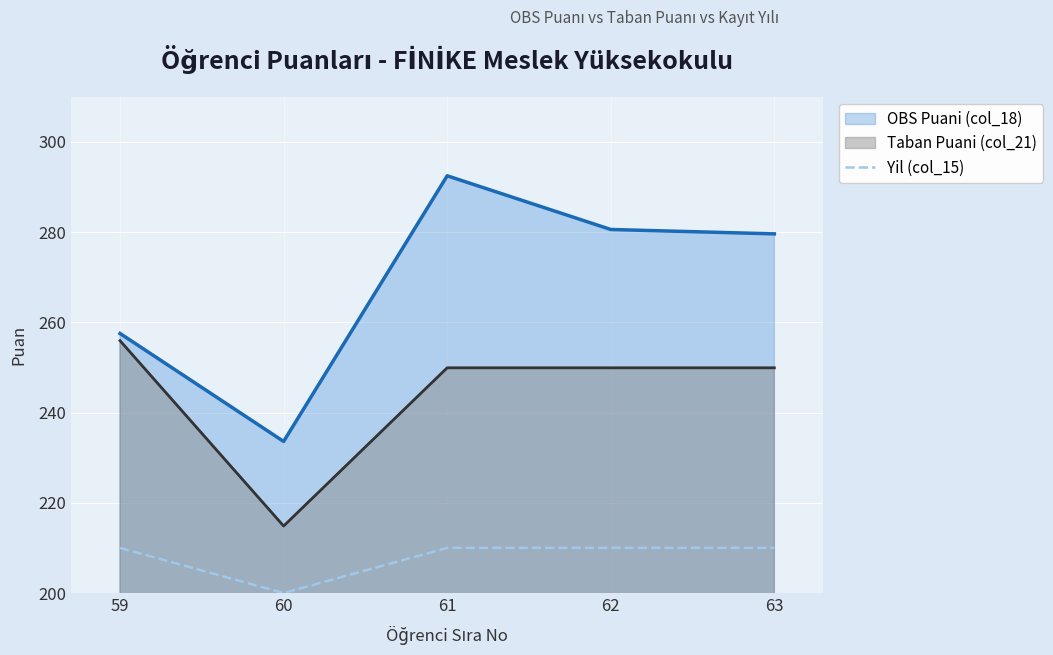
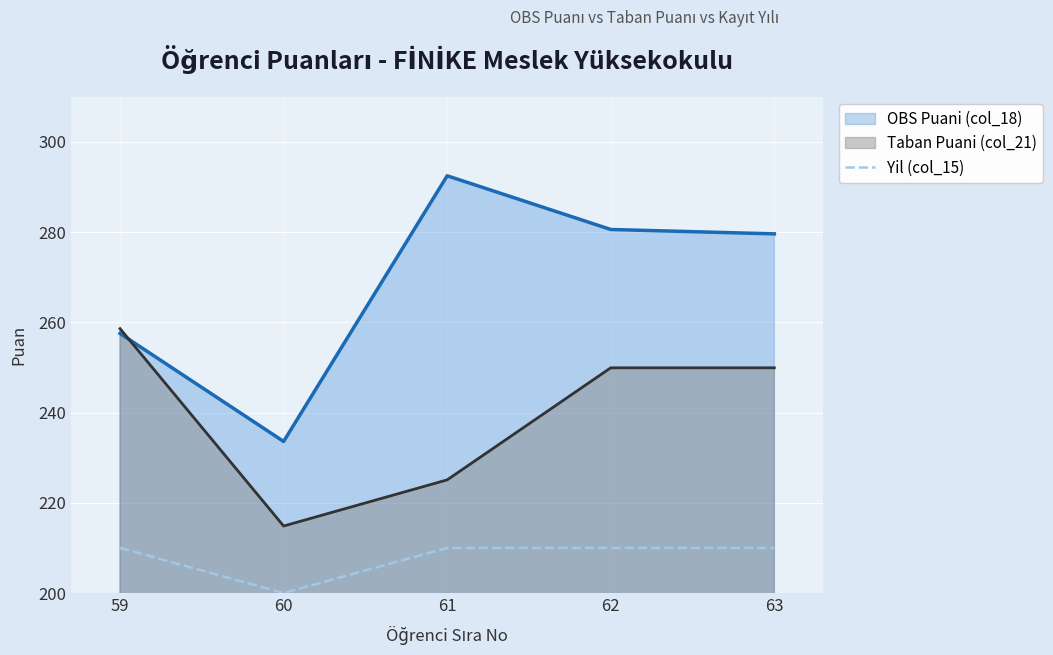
Taban Puani (col_21), 59: 256 -> 259
Taban Puani (col_21), 61: 250 -> 225
